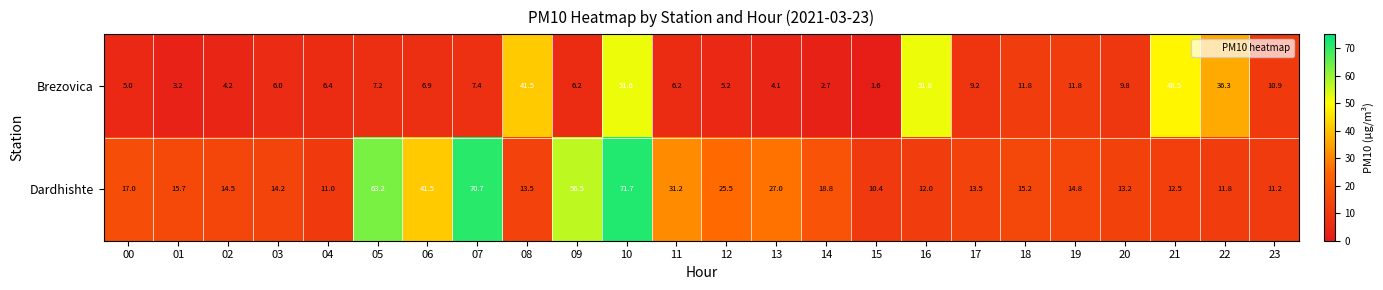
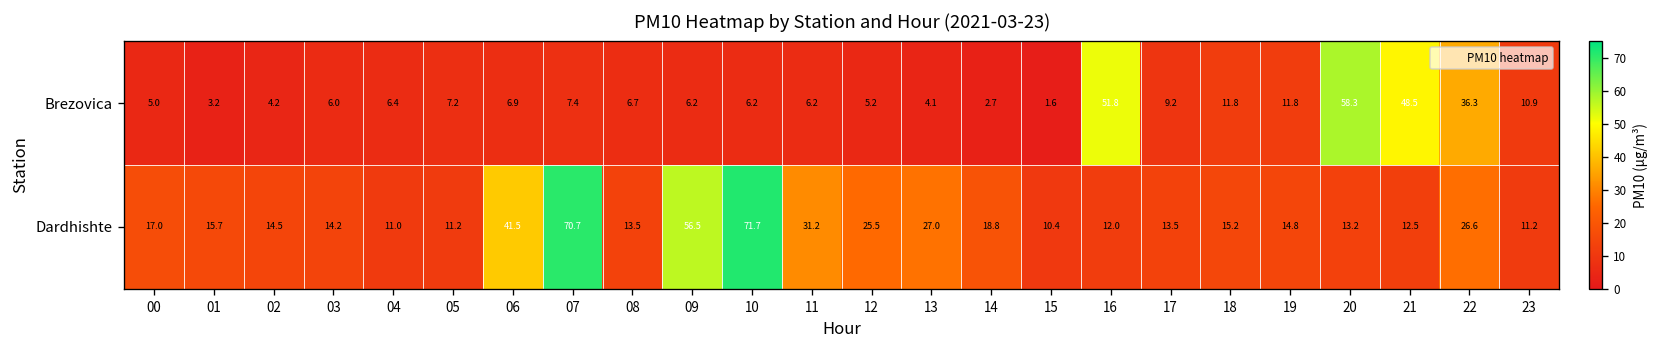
Brezovica, 08: 41.5 -> 6.7
Brezovica, 10: 51.6 -> 6.2
Brezovica, 20: 9.8 -> 58.3
Dardhishte, 05: 63.2 -> 11.2
Dardhishte, 22: 11.8 -> 26.6
